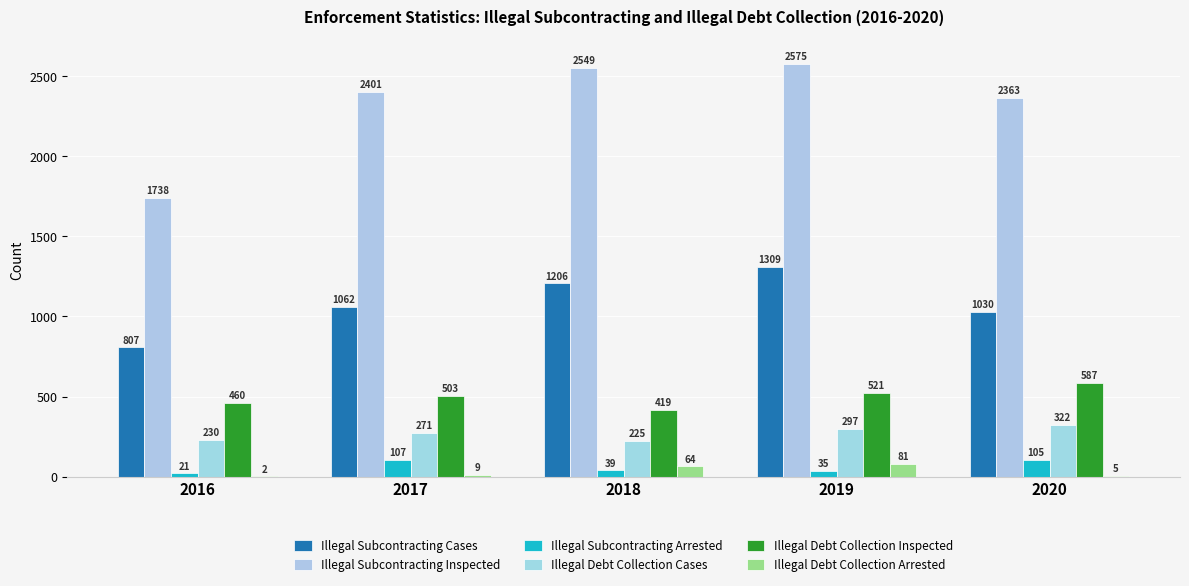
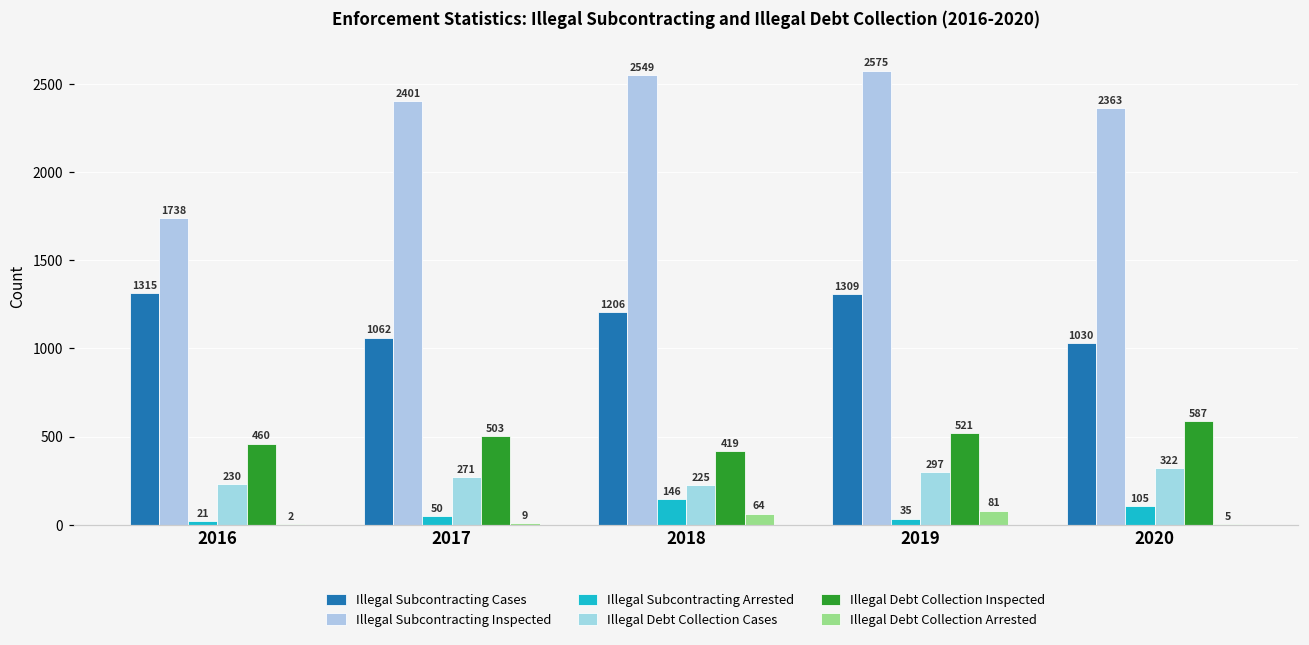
Illegal Subcontracting Cases, 2016: 807 -> 1315
Illegal Subcontracting Arrested, 2017: 107 -> 50
Illegal Subcontracting Arrested, 2018: 39 -> 146
